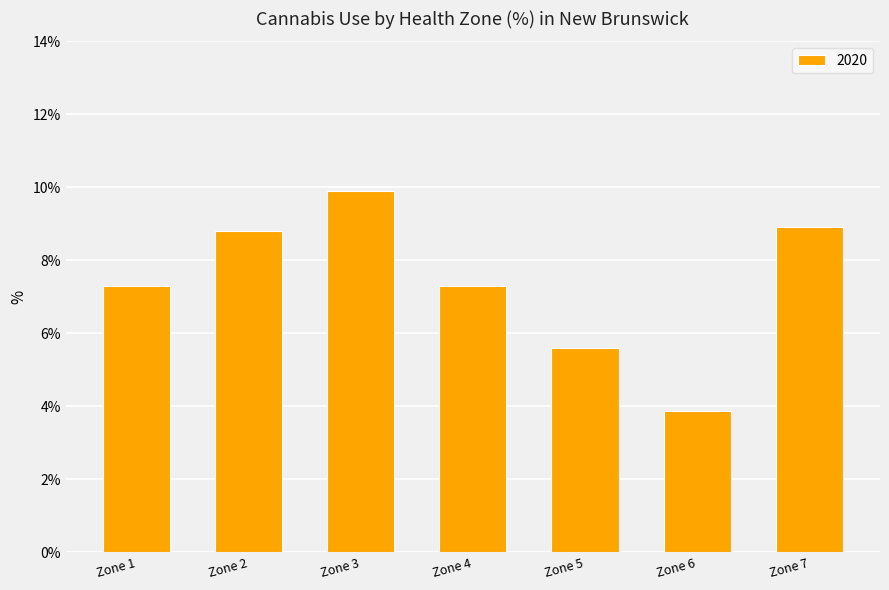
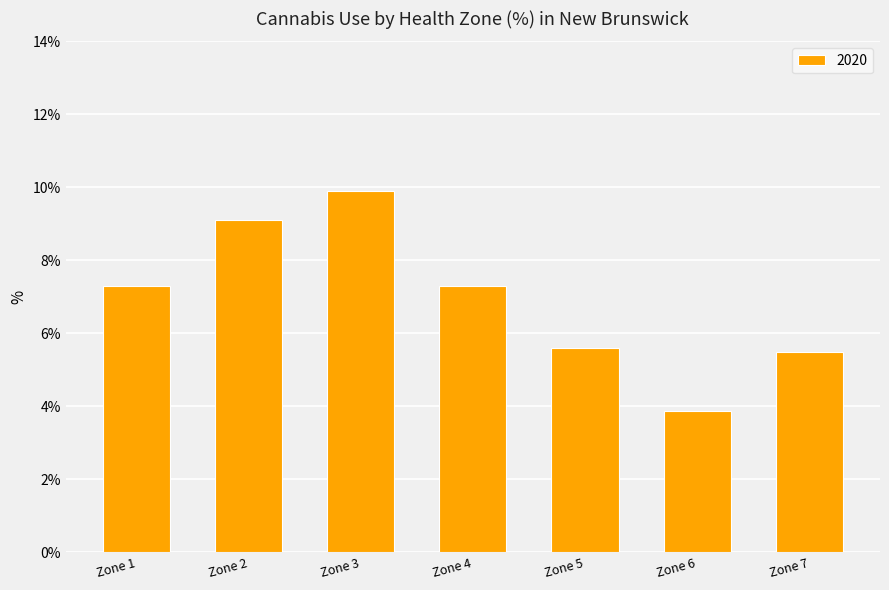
Zone 2: 8.8% -> 9.1%
Zone 7: 8.9% -> 5.5%
